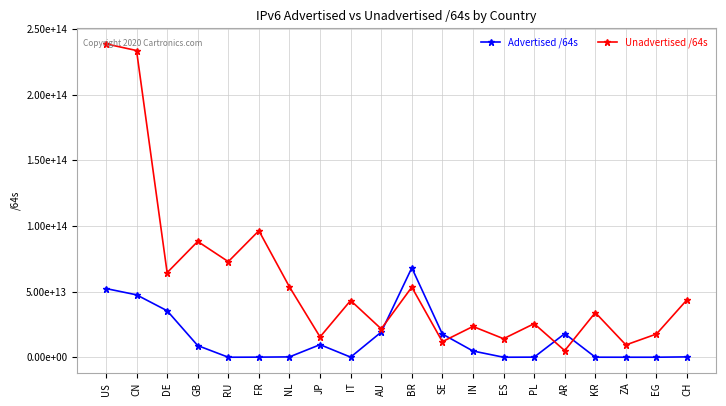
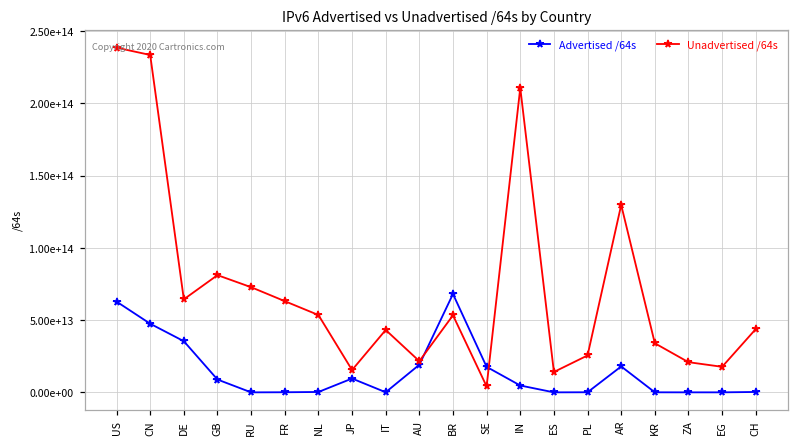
Advertised /64s, US: 52000000000000 -> 63000000000000
Unadvertised /64s, GB: 88000000000000 -> 81000000000000
Unadvertised /64s, FR: 96000000000000 -> 63000000000000
Unadvertised /64s, SE: 12000000000000 -> 4000000000000
Unadvertised /64s, IN: 23000000000000 -> 211000000000000
Unadvertised /64s, AR: 5000000000000 -> 130000000000000
Unadvertised /64s, ZA: 9000000000000 -> 21000000000000
